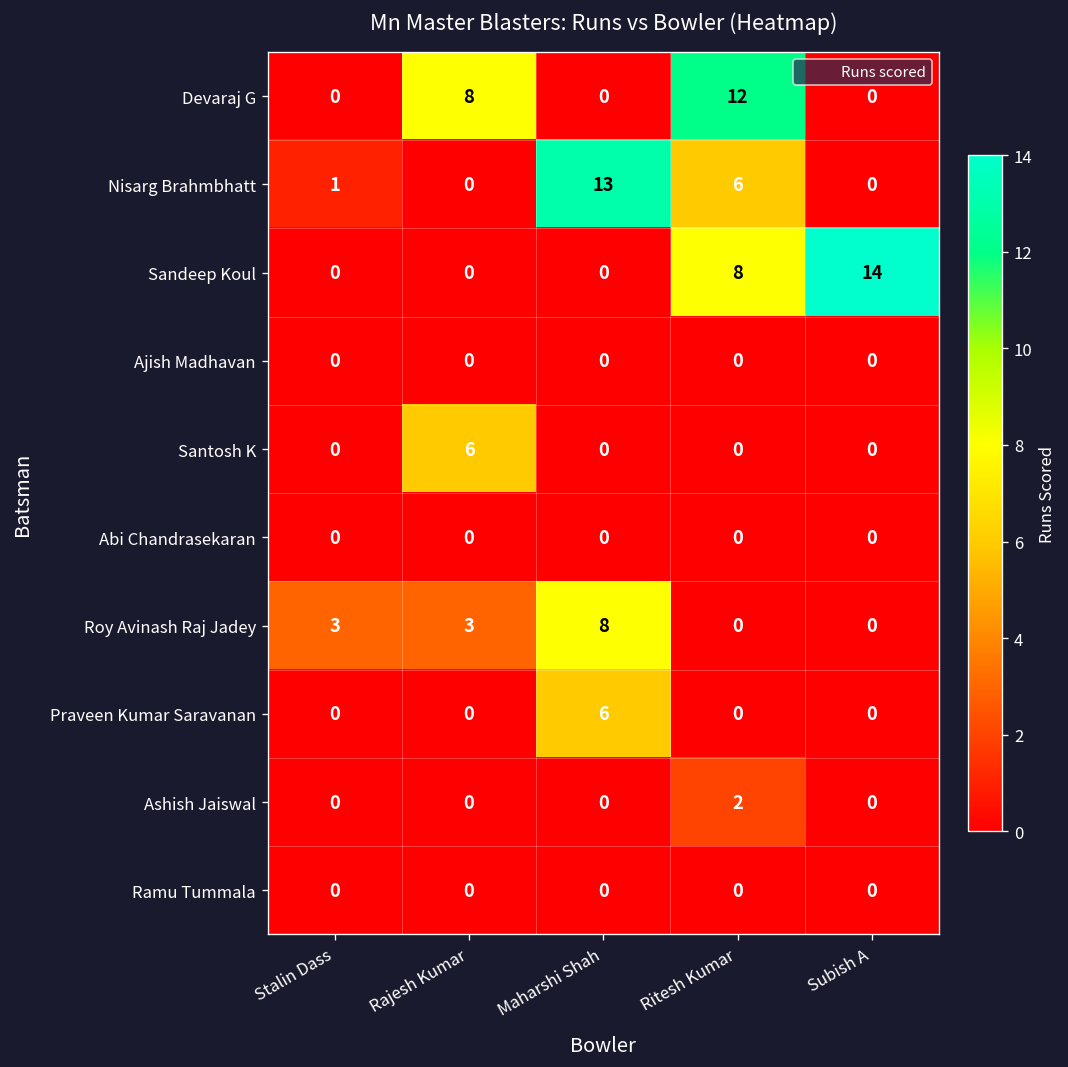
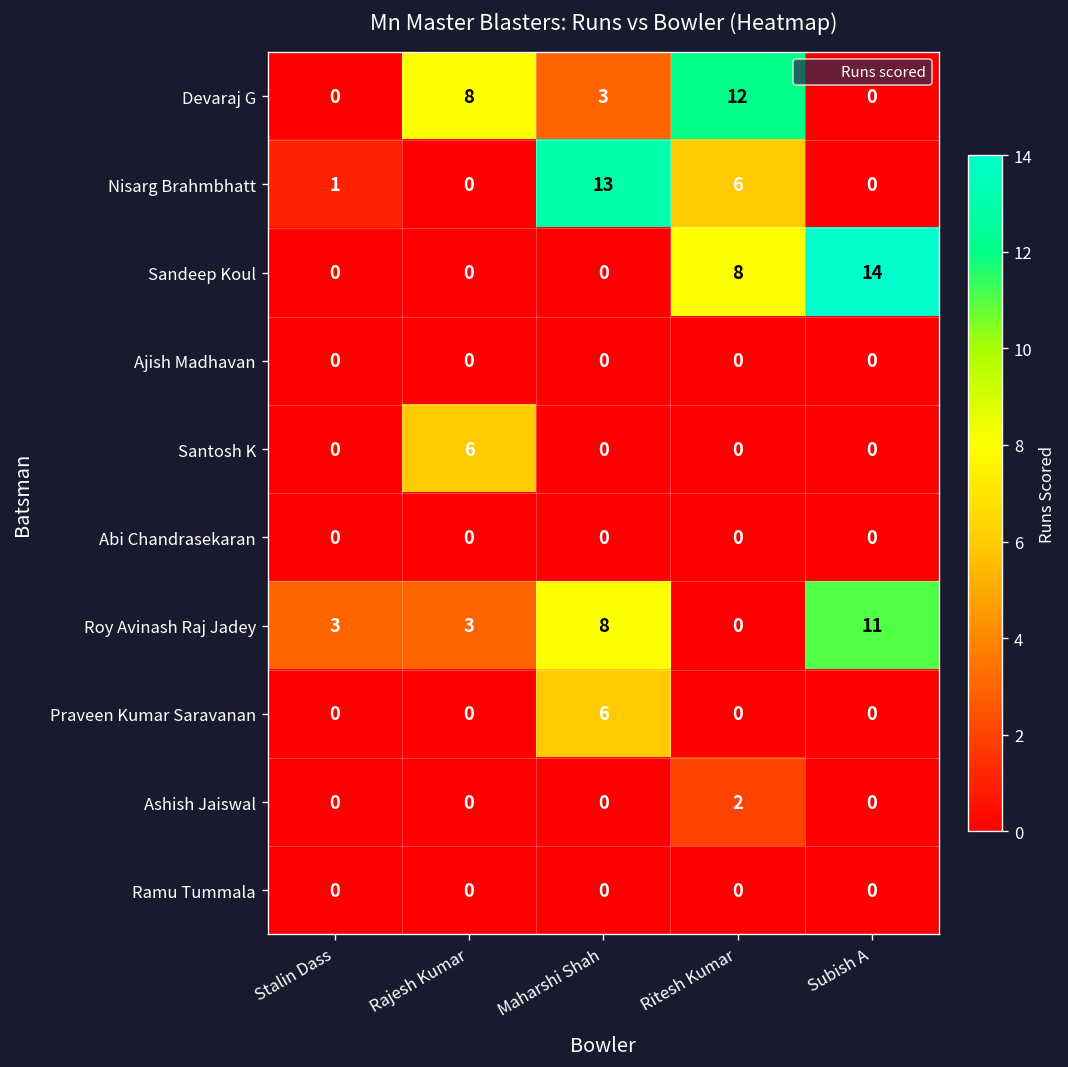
Devaraj G, Maharshi Shah: 0 -> 3
Roy Avinash Raj Jadey, Subish A: 0 -> 11
